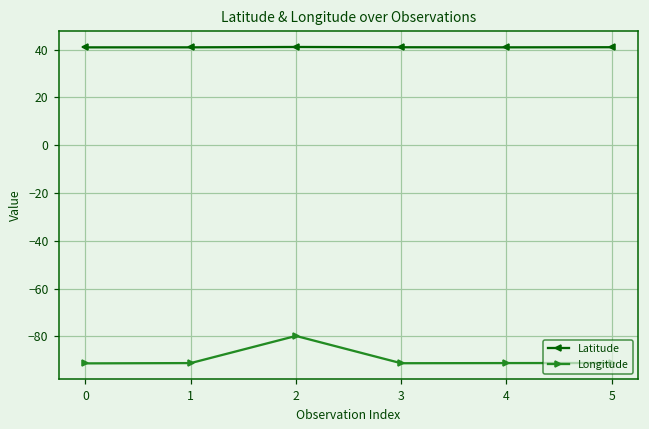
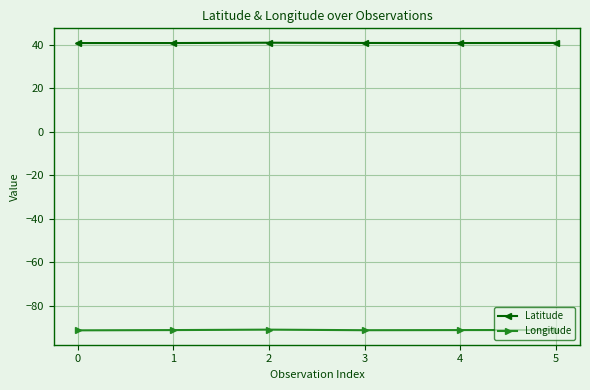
Longitude, 2: -80 -> -91
